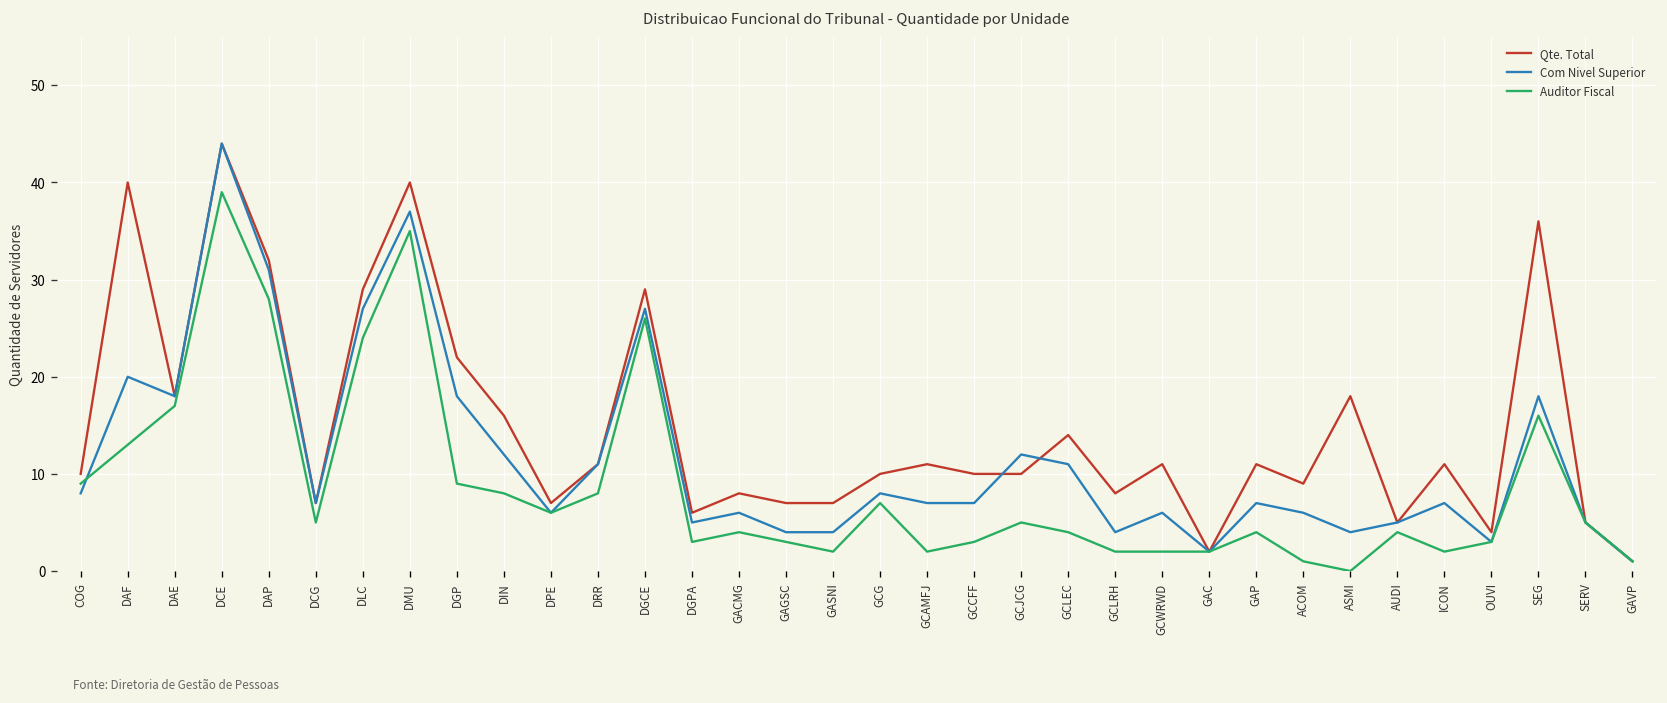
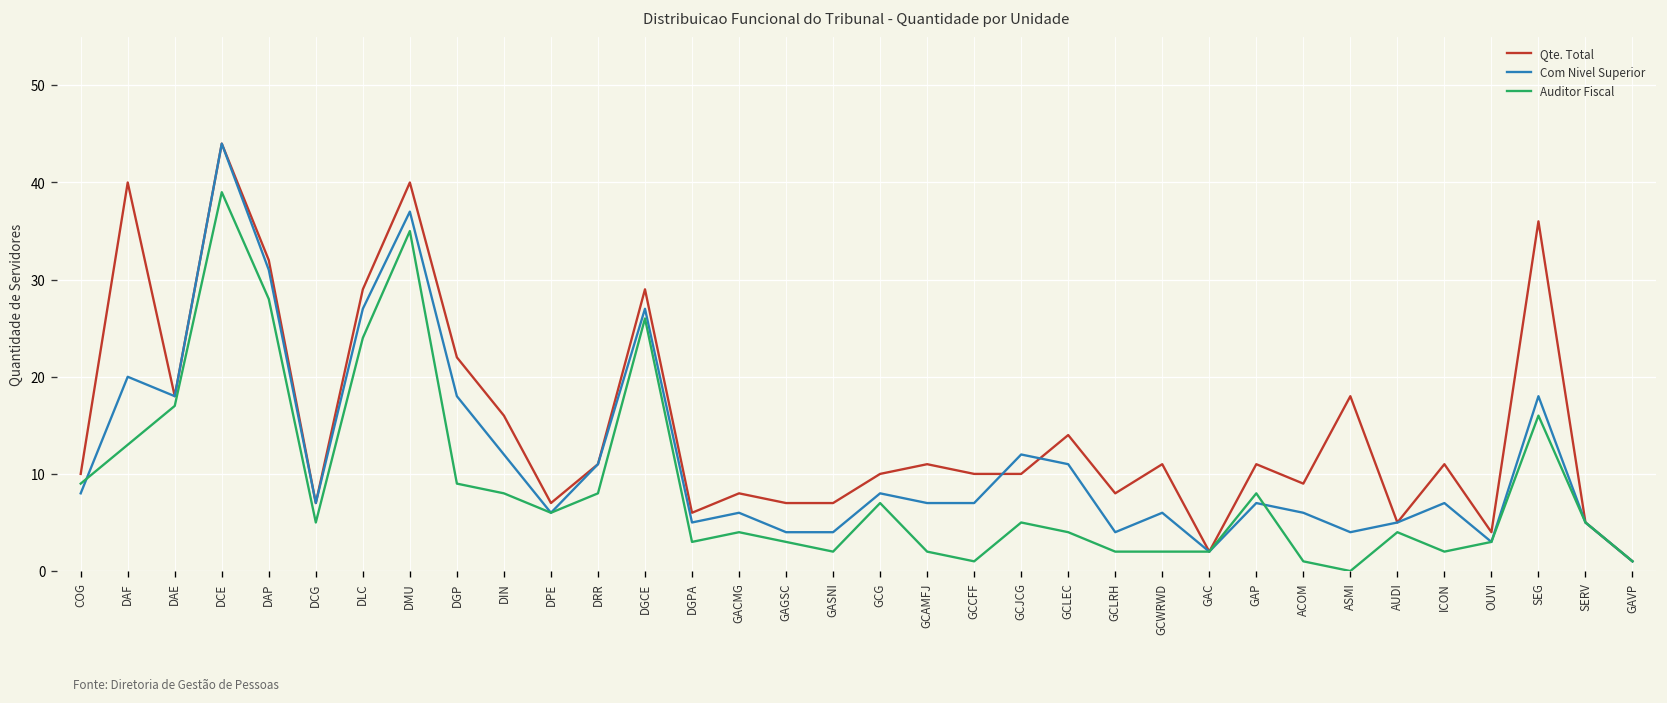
Auditor Fiscal, GCCFF: 3 -> 1
Auditor Fiscal, GAP: 4 -> 8
